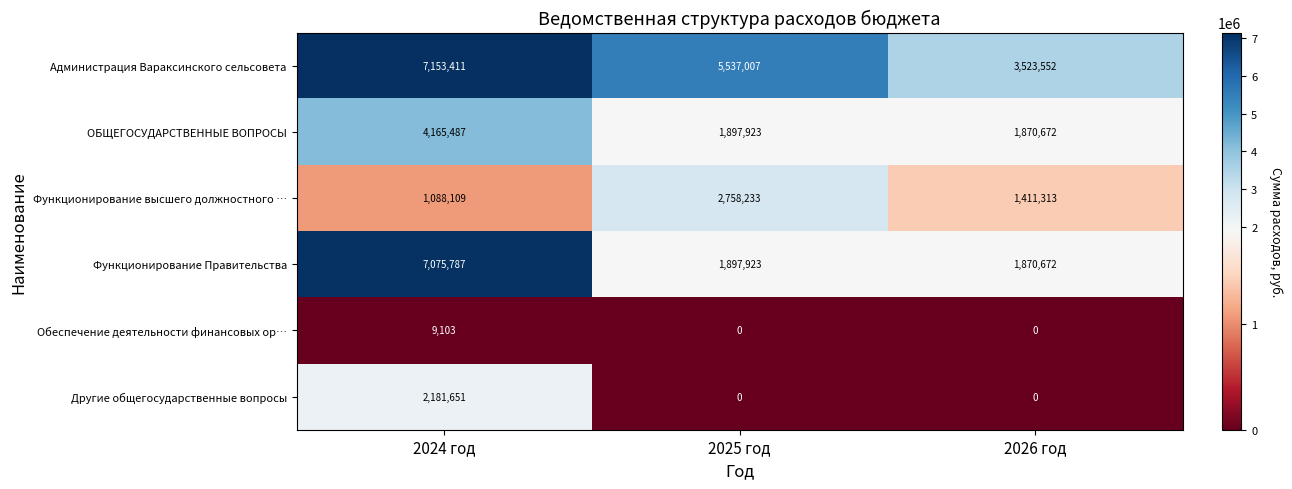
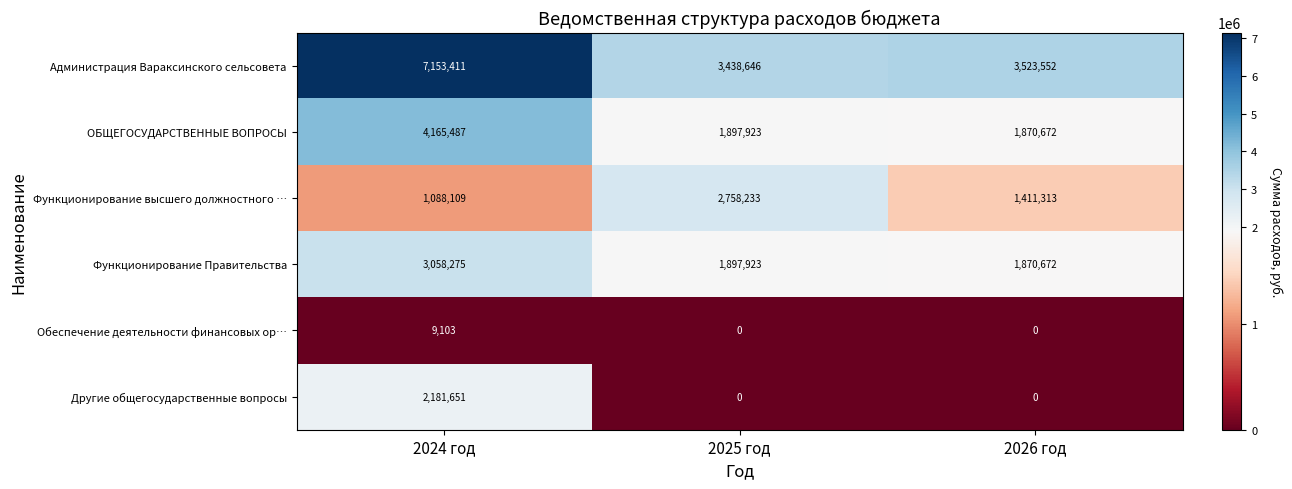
Администрация Вараксинского сельсовета, 2025 год: 5,537,007 -> 3,438,646
Функционирование Правительства, 2024 год: 7,075,787 -> 3,058,275
